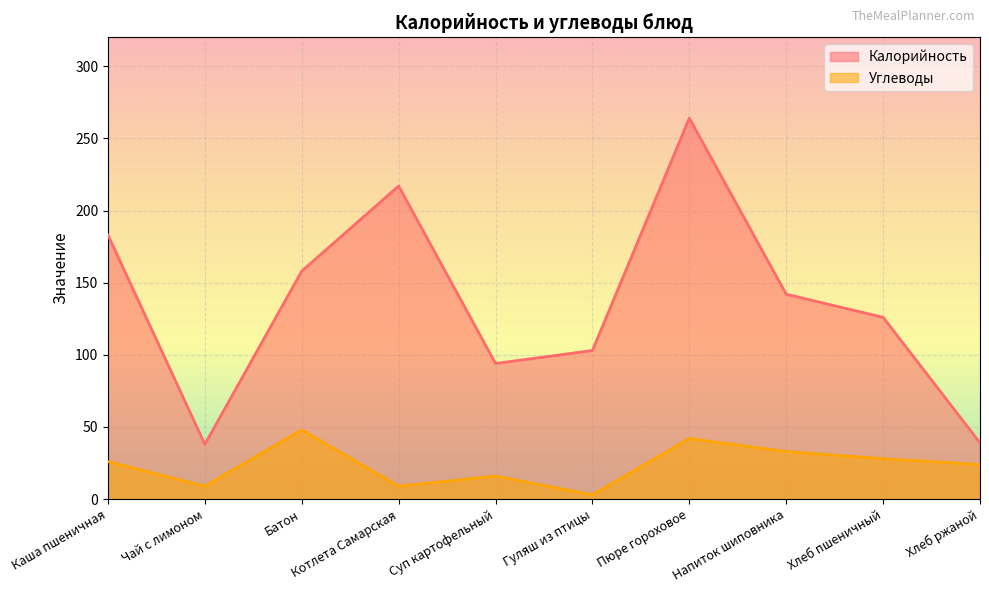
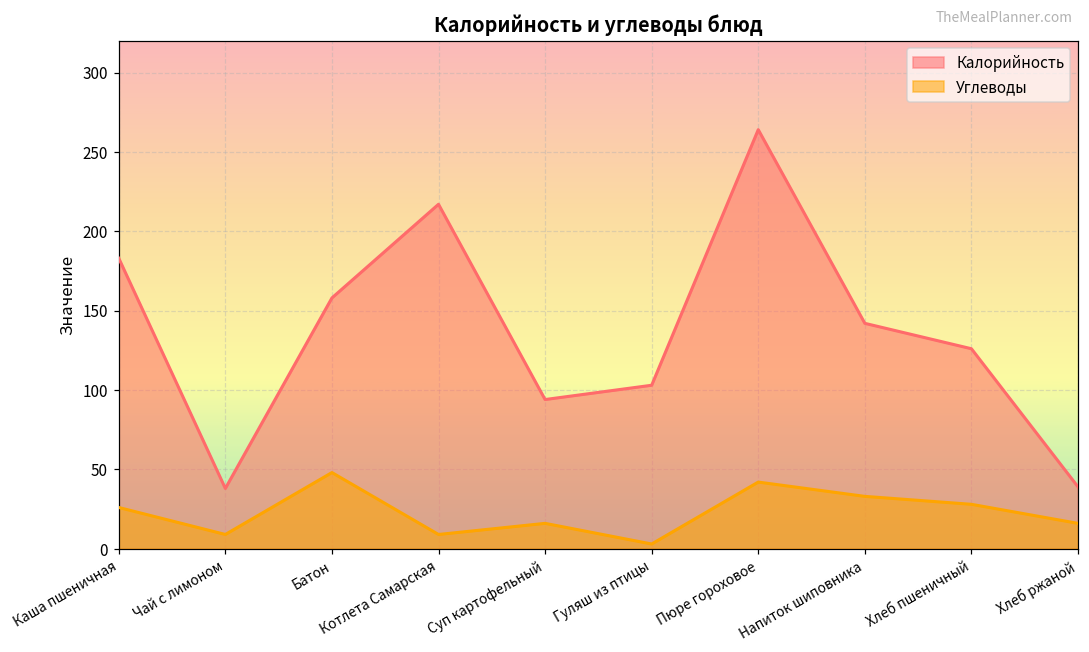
Углеводы, Хлеб ржаной: 24 -> 16
